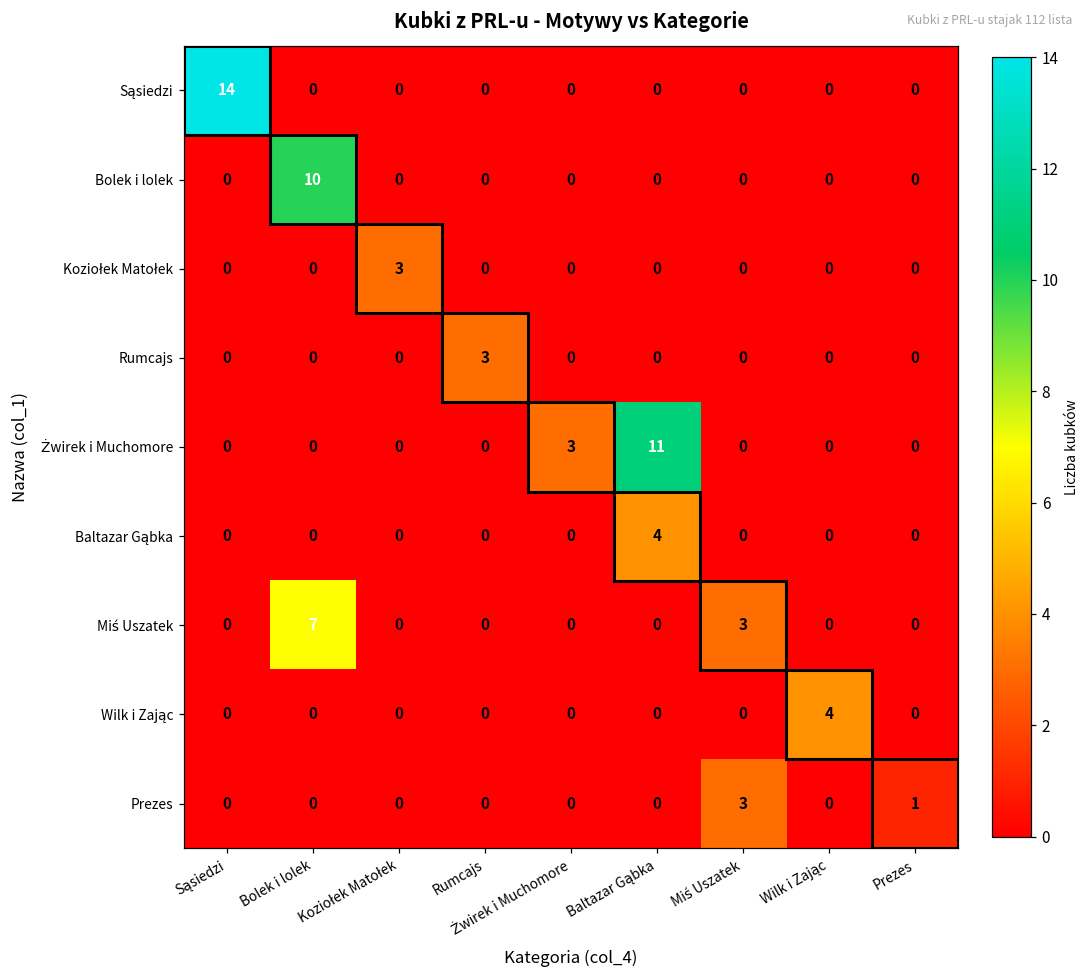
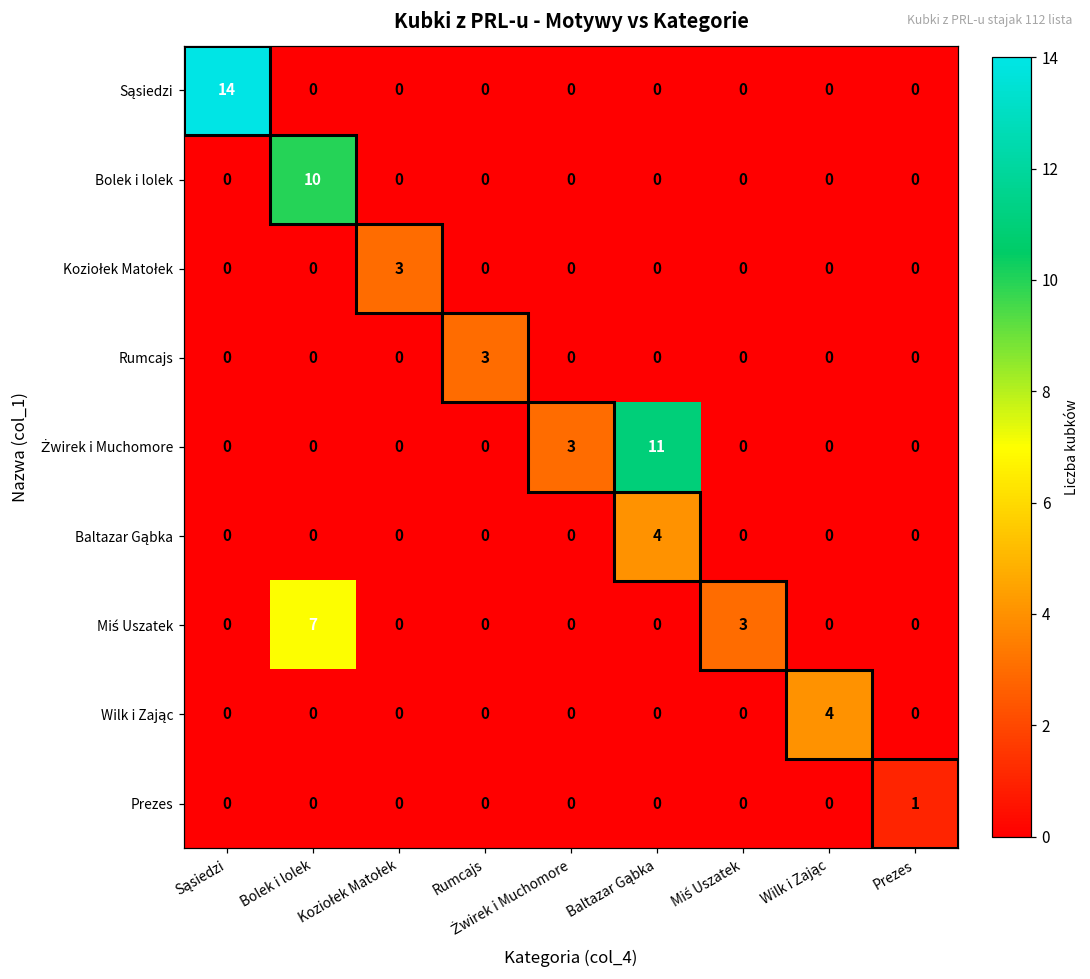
Prezes, Miś Uszatek: 3 -> 0
